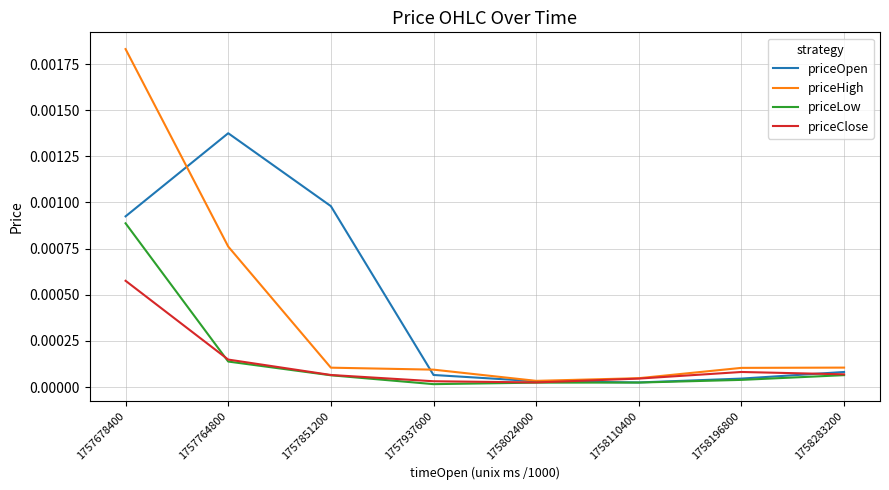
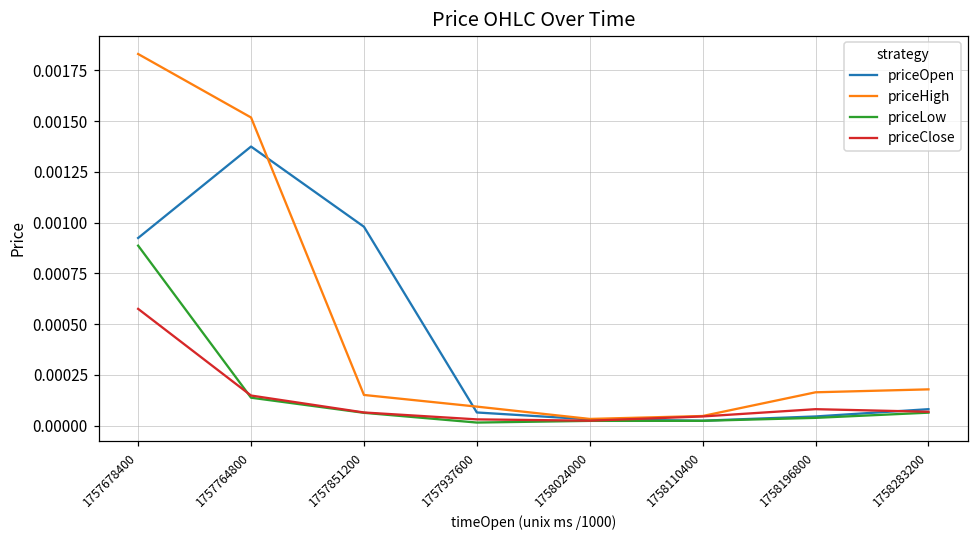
priceHigh, 1757764800: 0.00076 -> 0.00152
priceHigh, 1757851200: 0.00010 -> 0.00015
priceHigh, 1758196800: 0.00010 -> 0.00016
priceHigh, 1758283200: 0.00011 -> 0.00018
